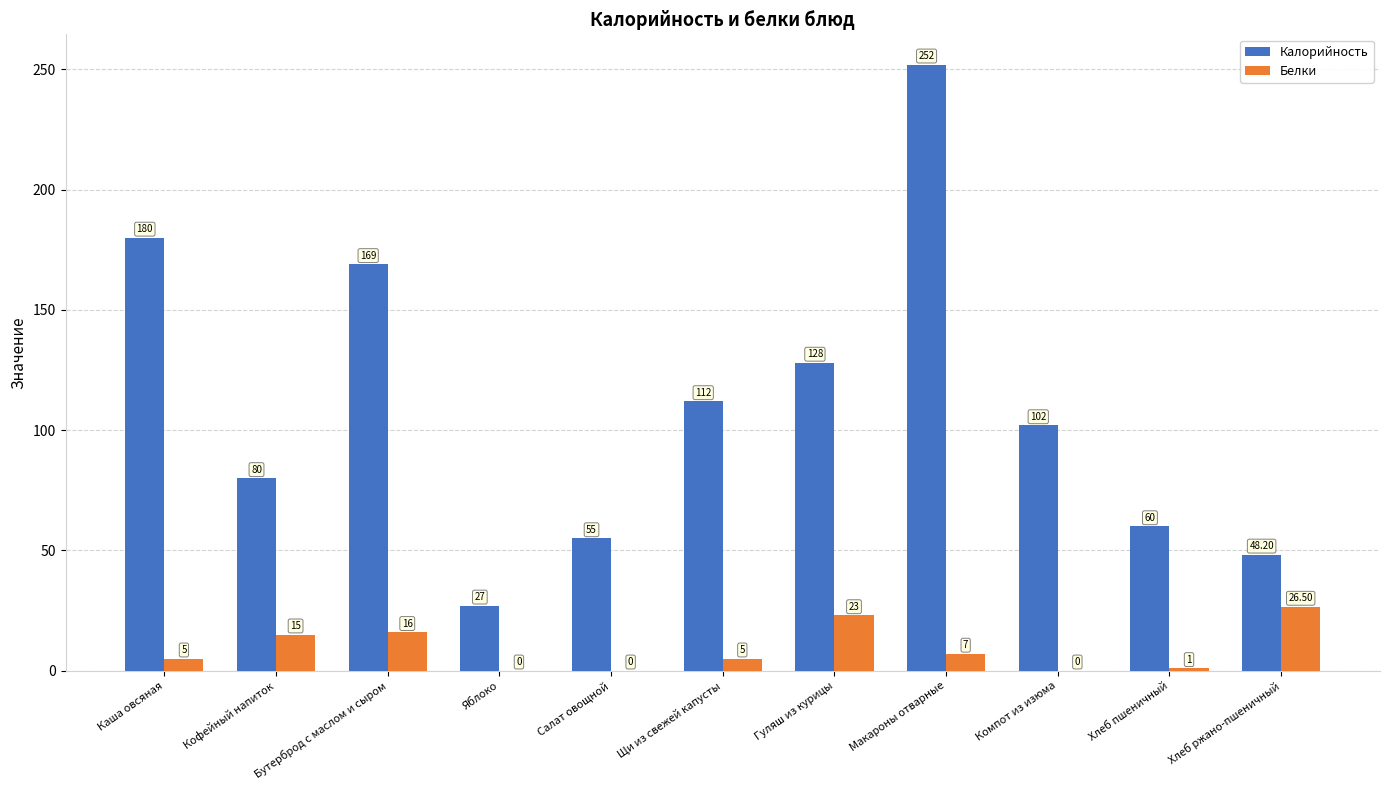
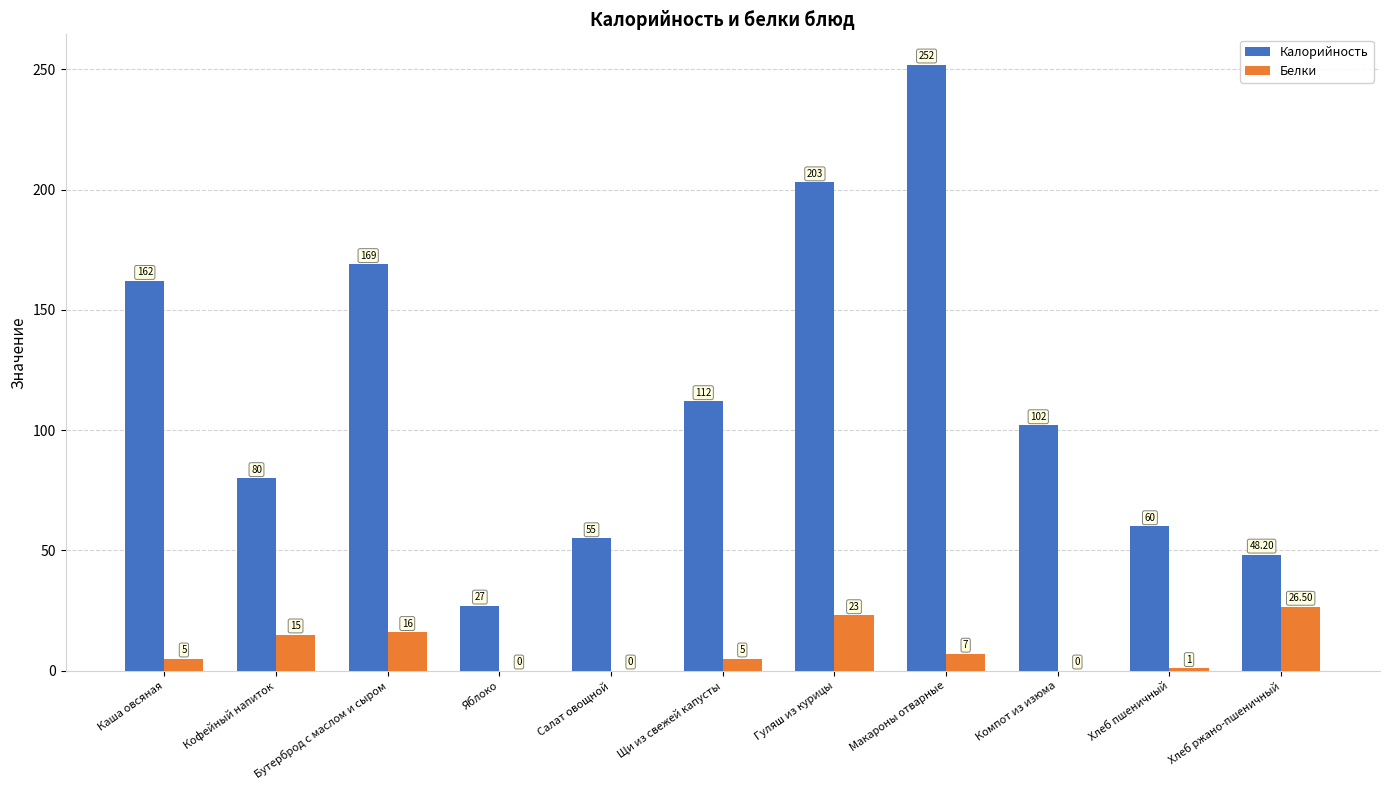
Калорийность, Каша овсяная: 180 -> 162
Калорийность, Гуляш из курицы: 128 -> 203
